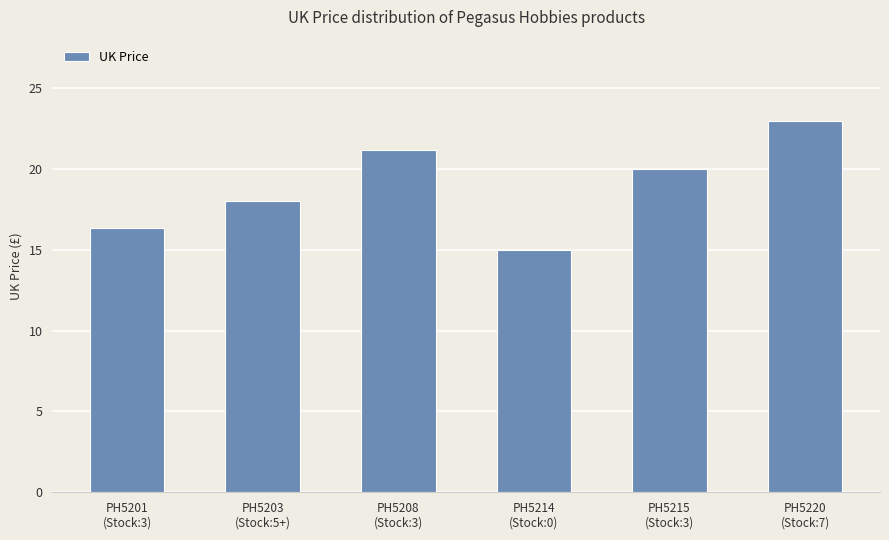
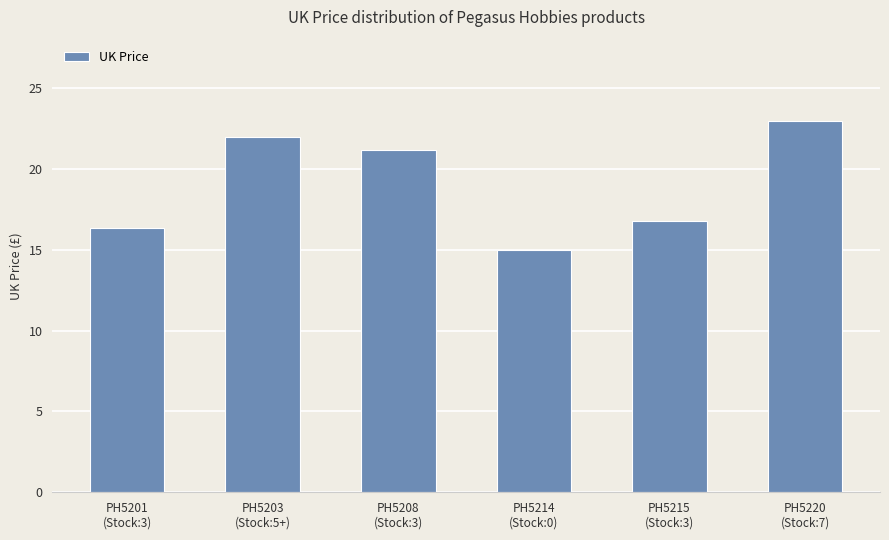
PH5203 (Stock:5+): 18.0 -> 22.0
PH5215 (Stock:3): 20.0 -> 16.8
